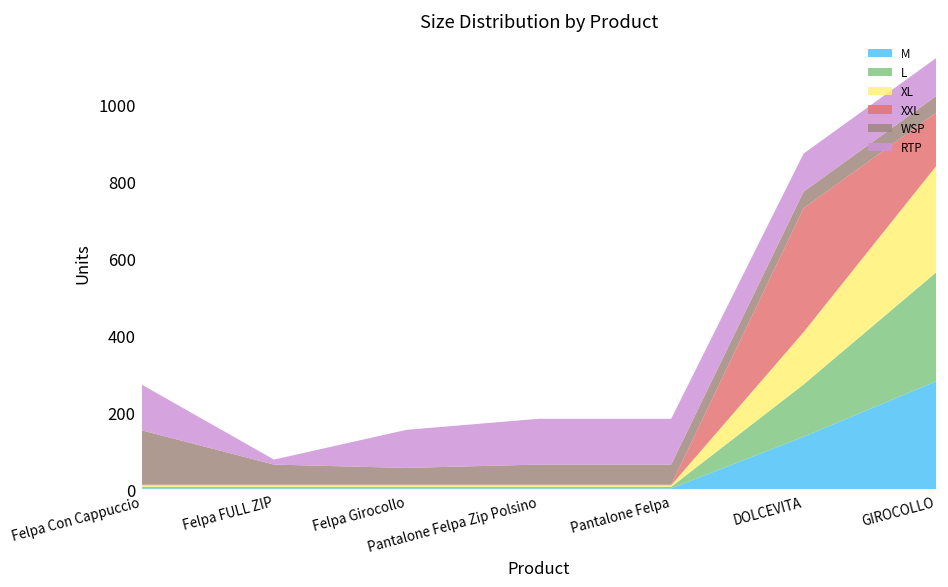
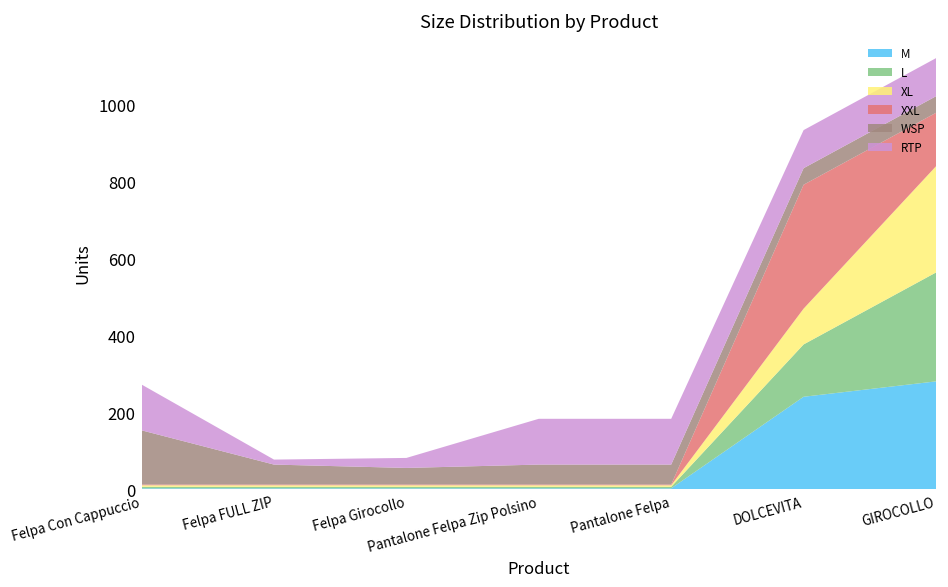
RTP, Felpa Girocollo: 100 -> 30
M, DOLCEVITA: 140 -> 240
XL, DOLCEVITA: 140 -> 90
